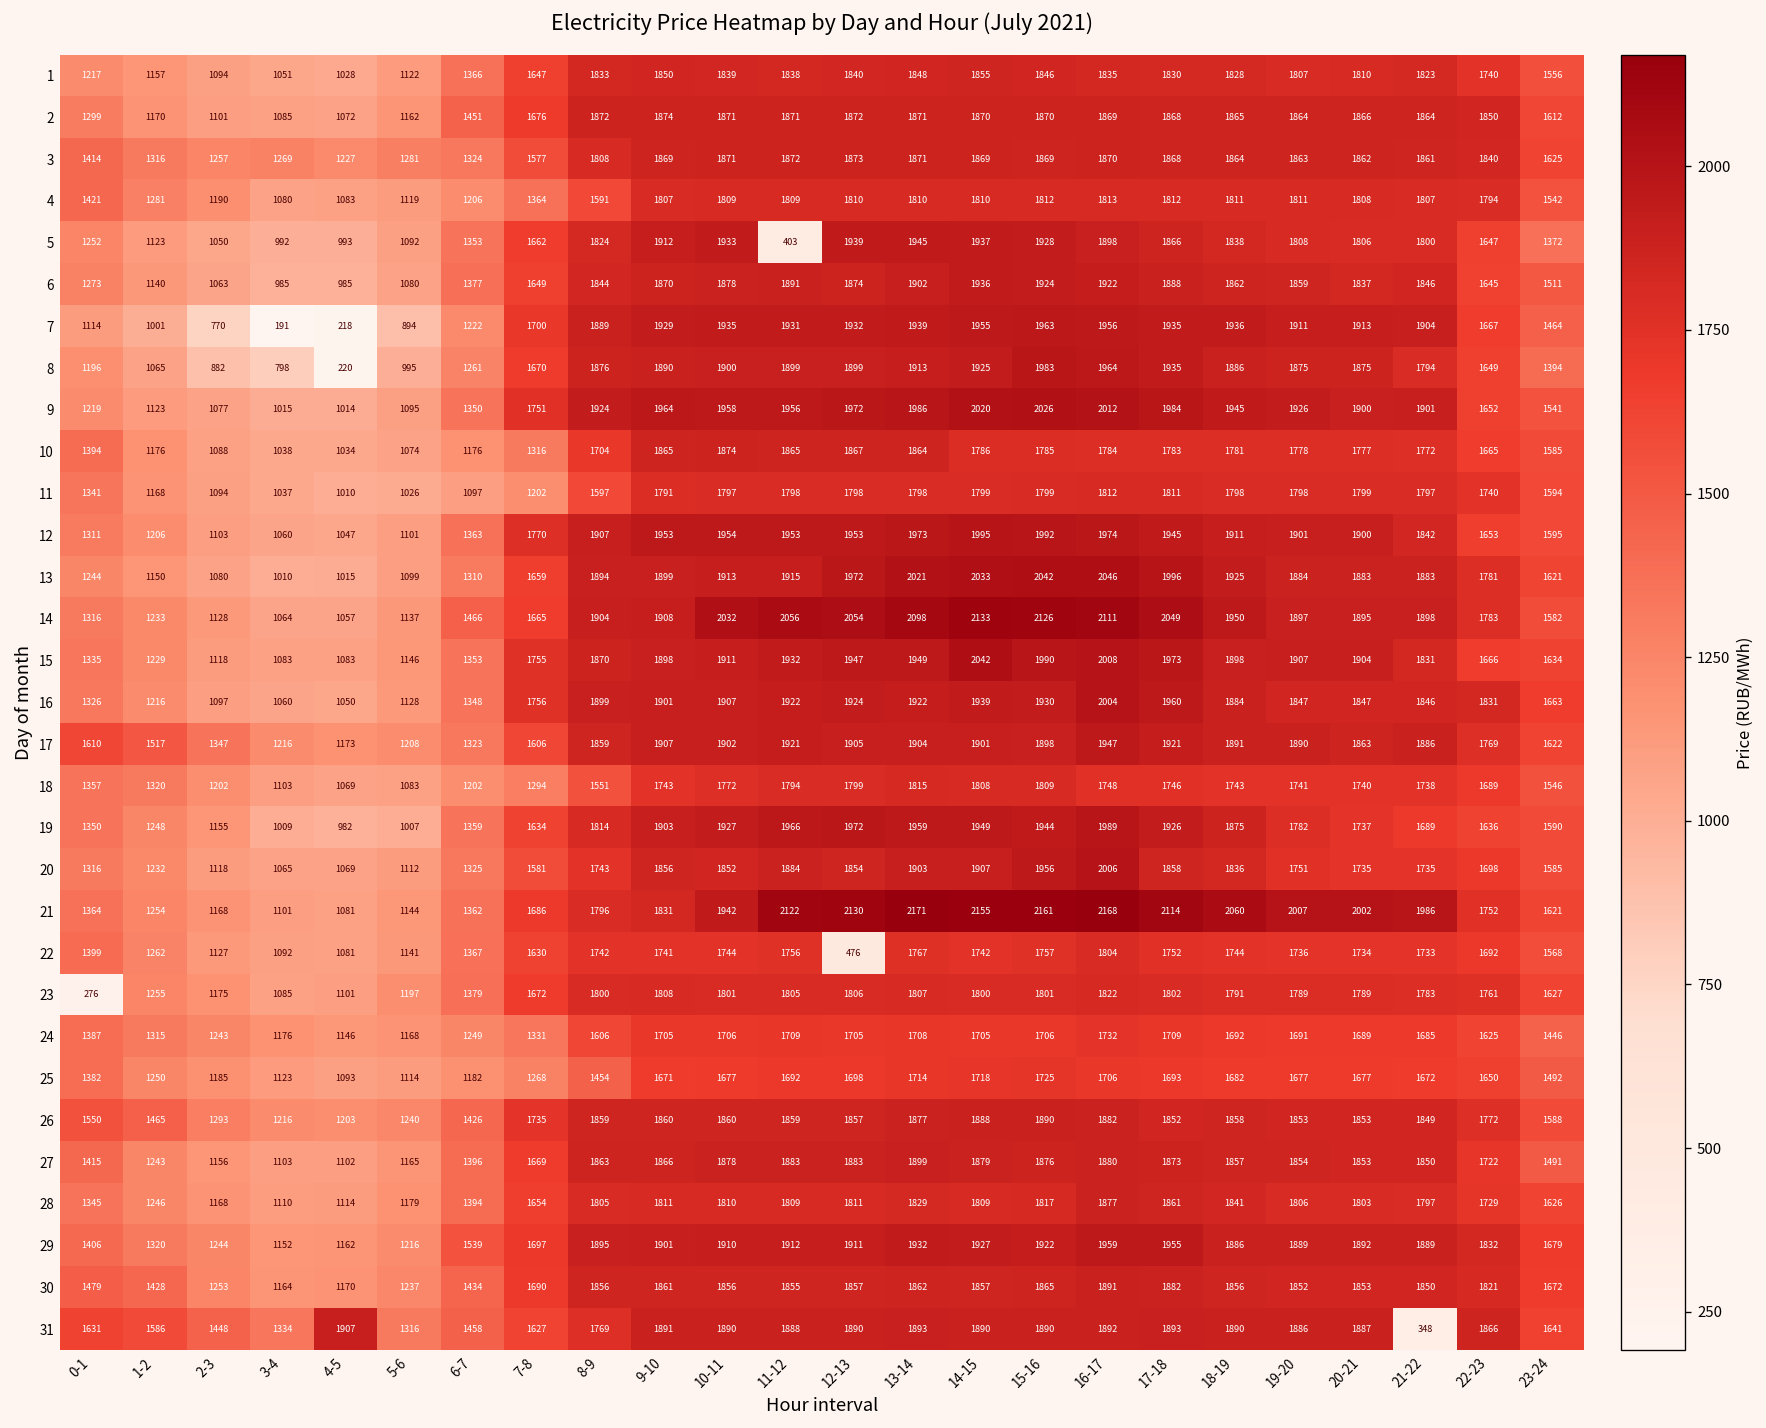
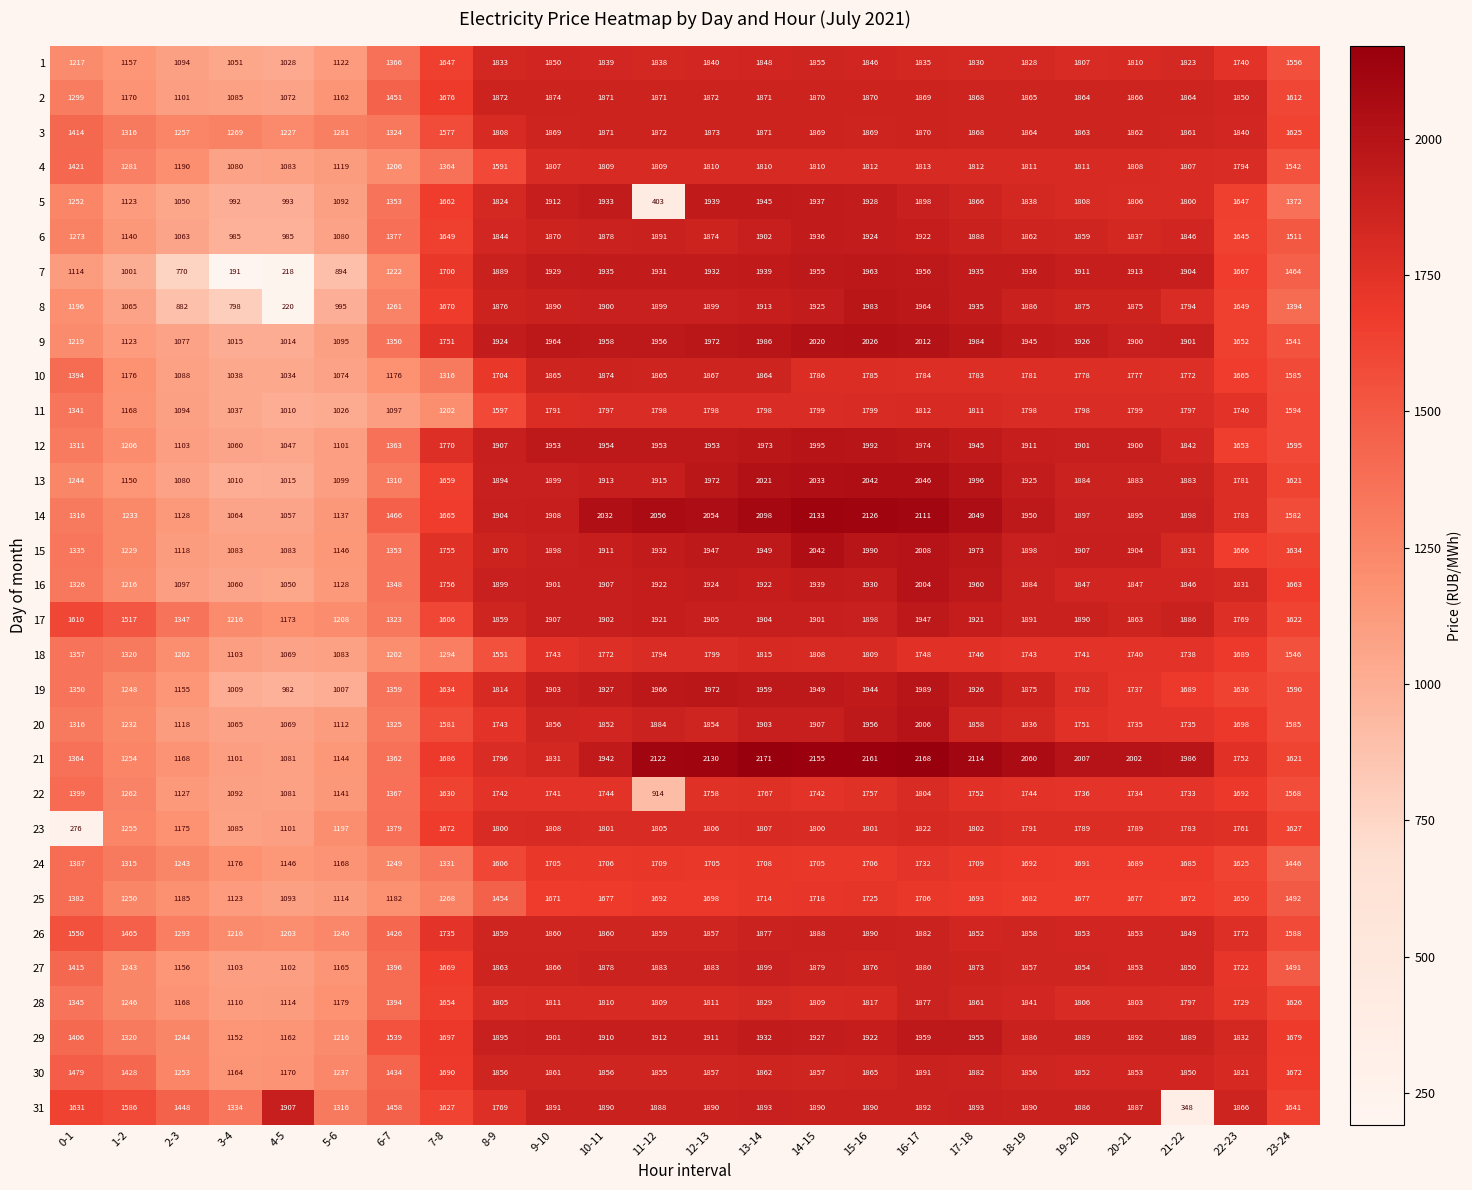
22, 11-12: 1756 -> 914
22, 12-13: 476 -> 1758
